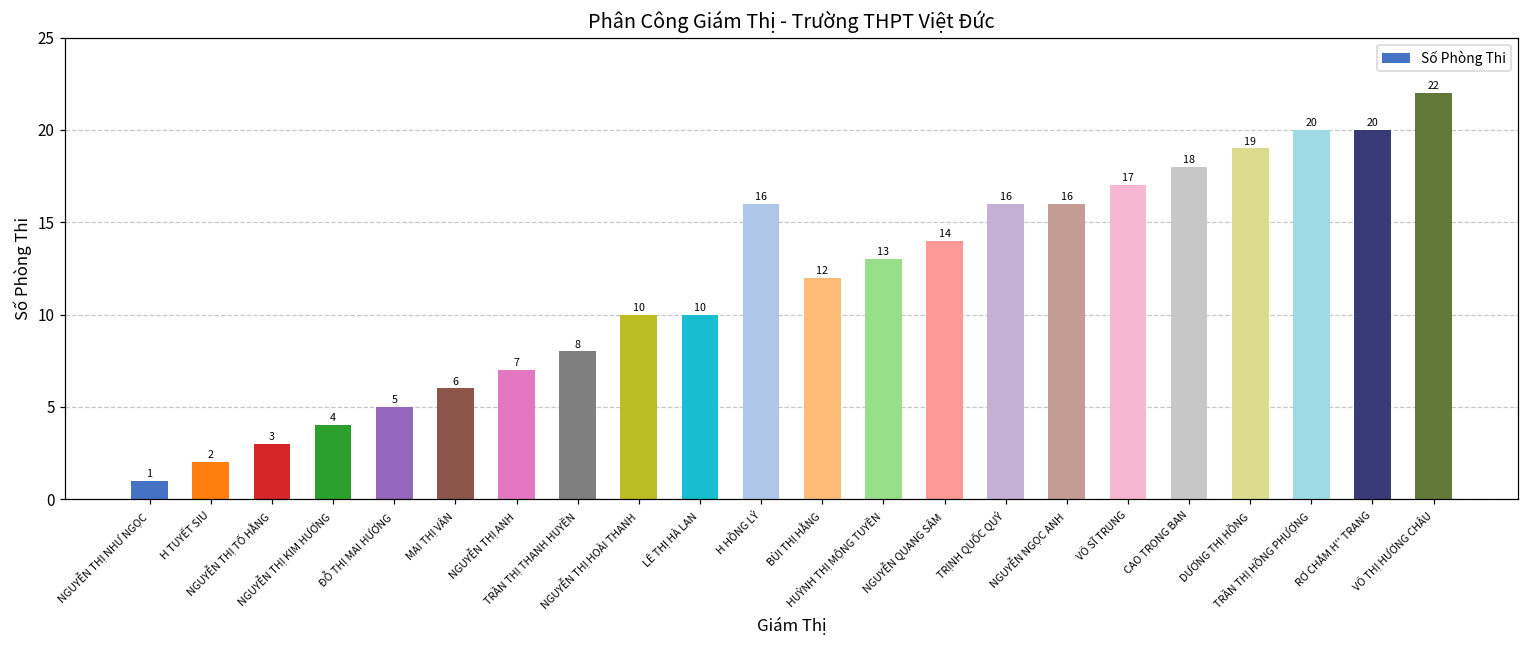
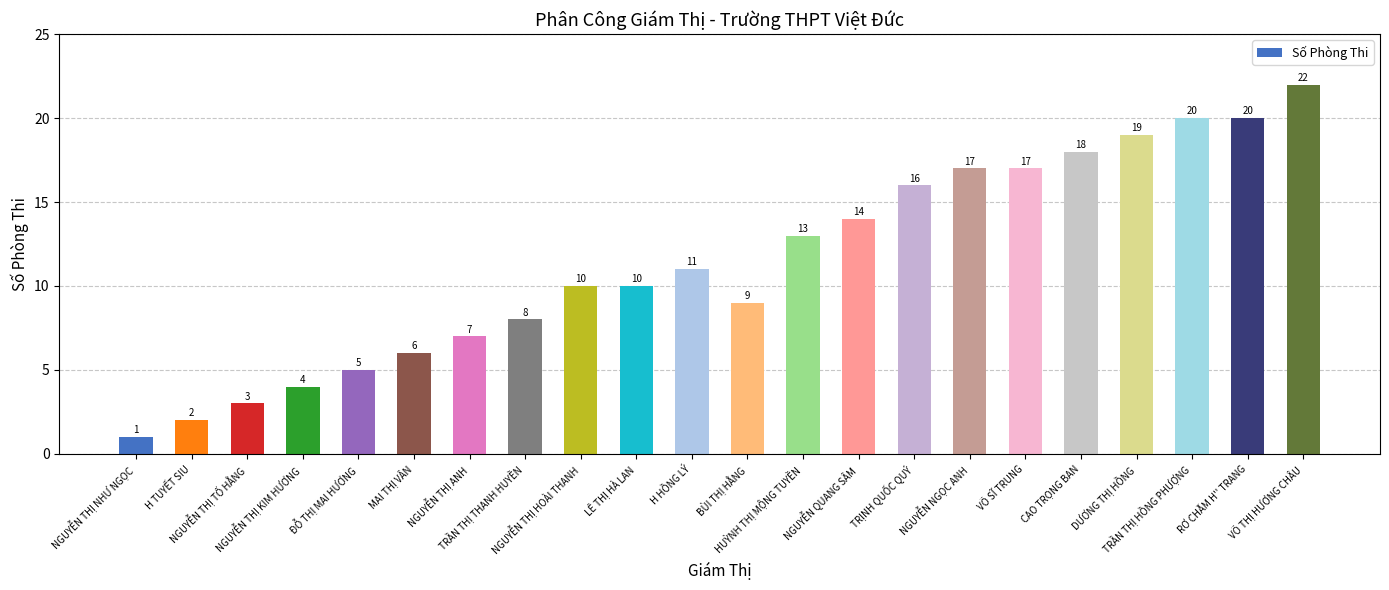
H HỒNG LÝ: 16 -> 11
BÙI THỊ HẰNG: 12 -> 9
NGUYỄN NGỌC ANH: 16 -> 17
